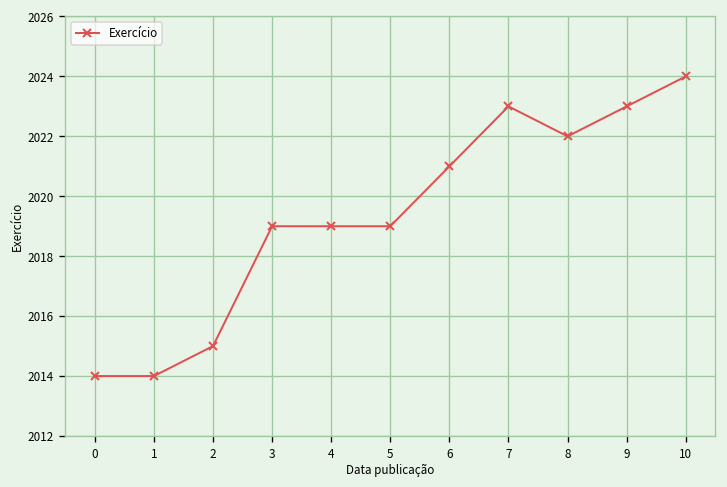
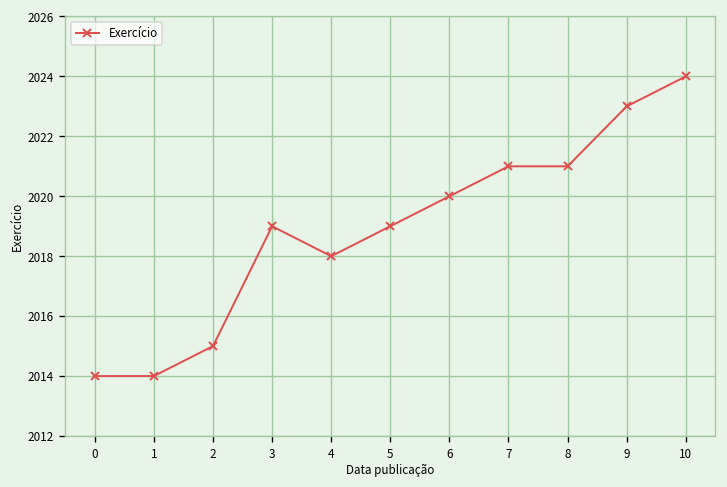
4: 2019 -> 2018
6: 2021 -> 2020
7: 2023 -> 2021
8: 2022 -> 2021
